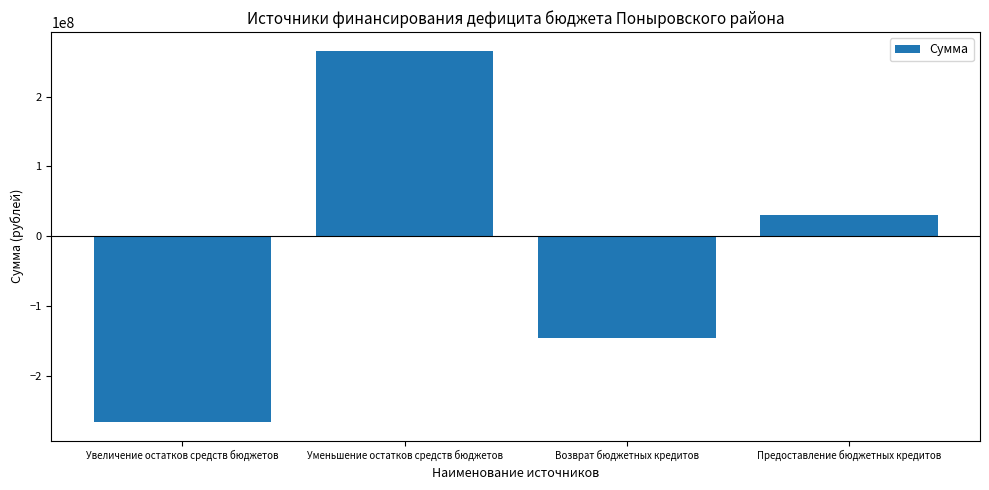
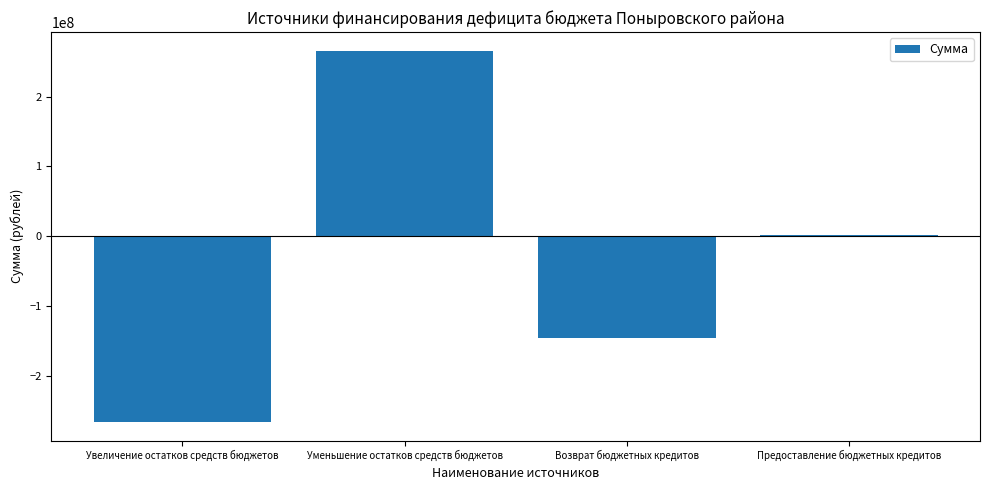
Предоставление бюджетных кредитов: 30000000 -> 0
